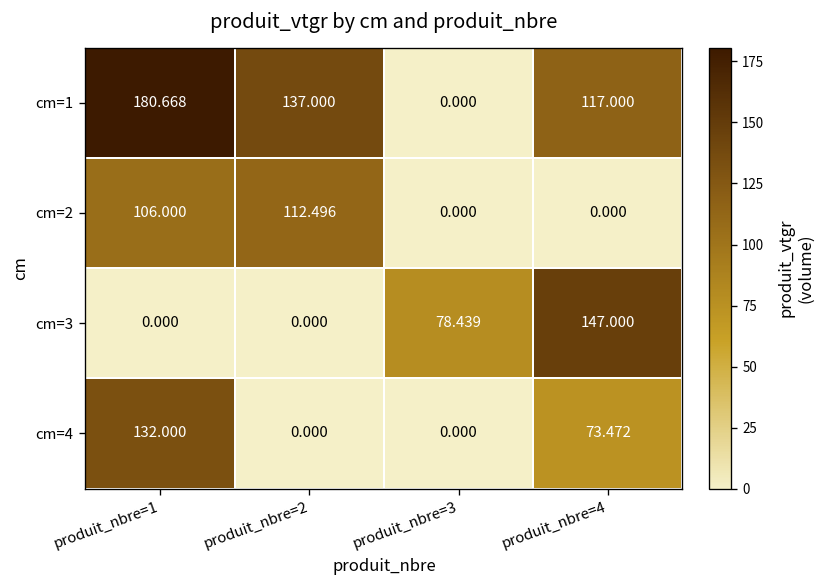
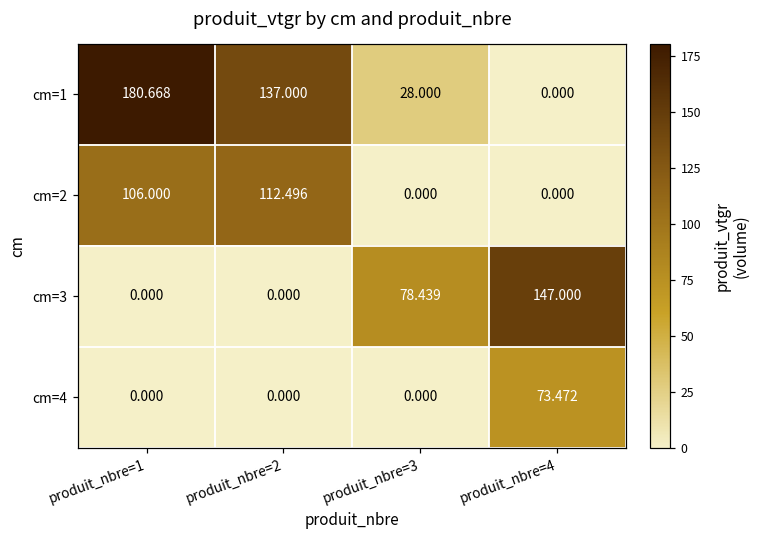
cm=1, produit_nbre=3: 0.000 -> 28.000
cm=1, produit_nbre=4: 117.000 -> 0.000
cm=4, produit_nbre=1: 132.000 -> 0.000
